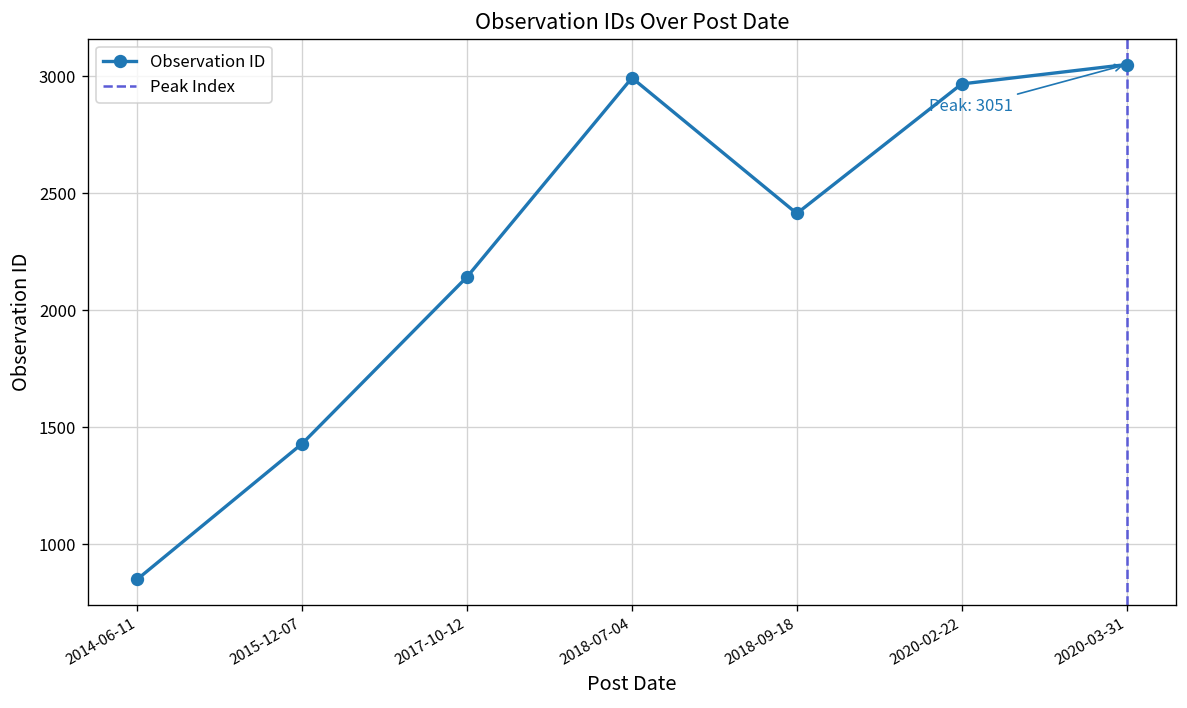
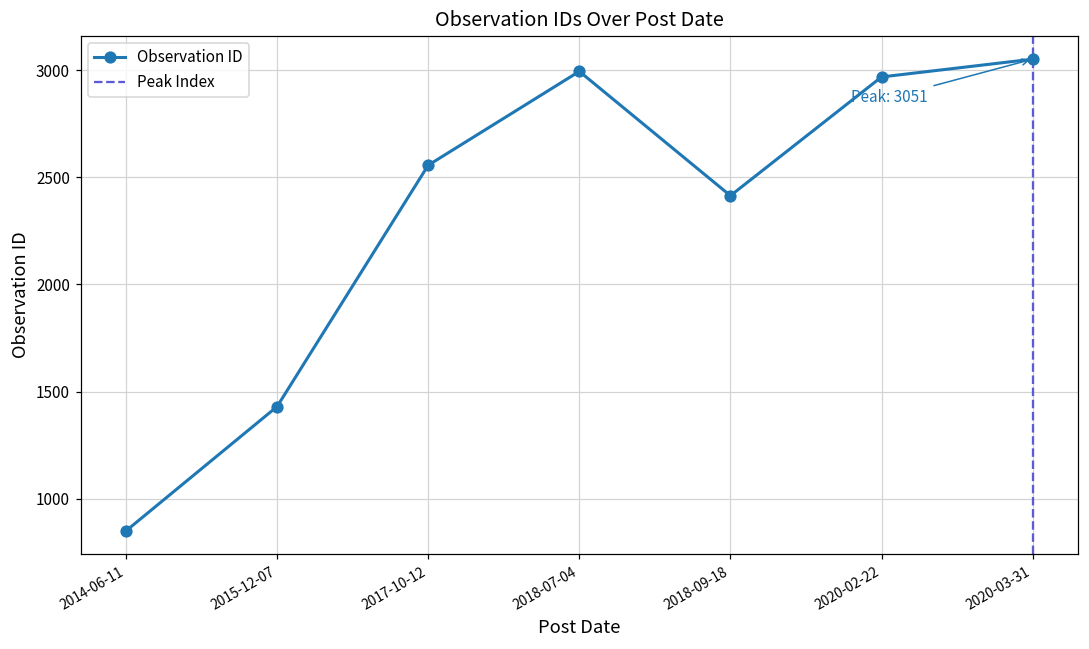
2017-10-12: 2140 -> 2560
